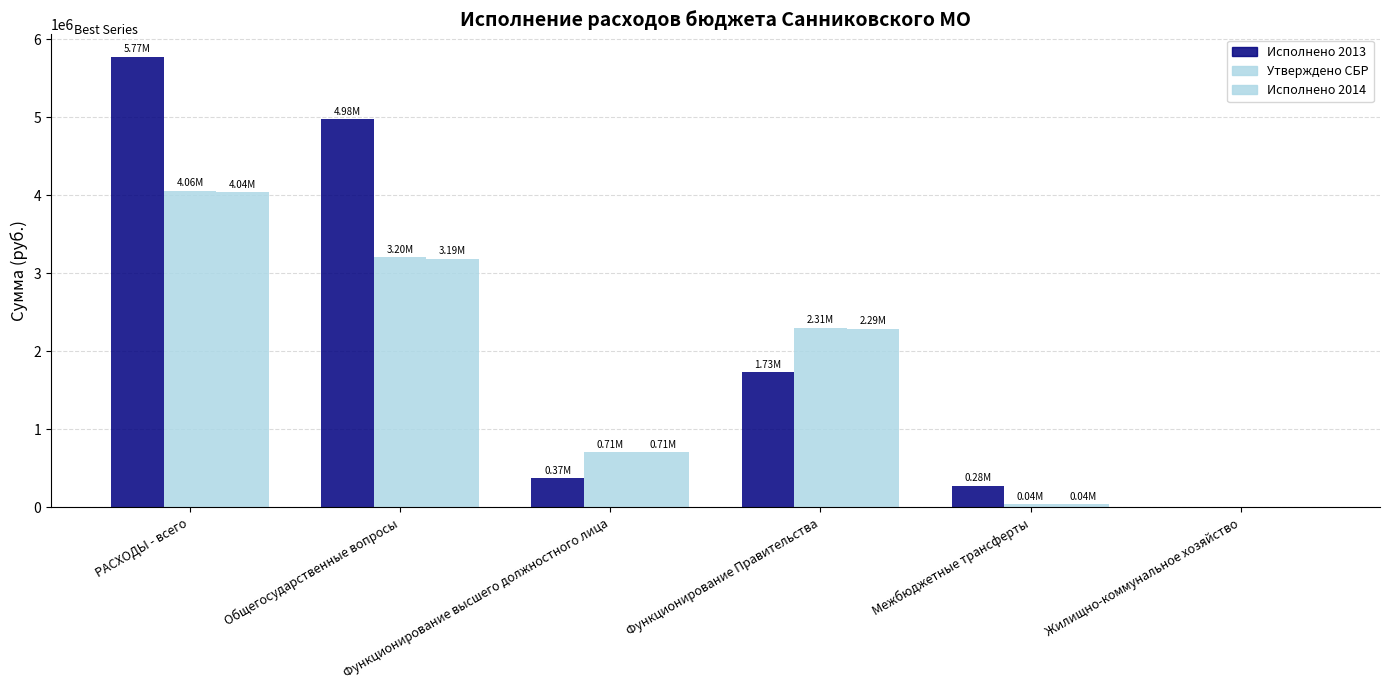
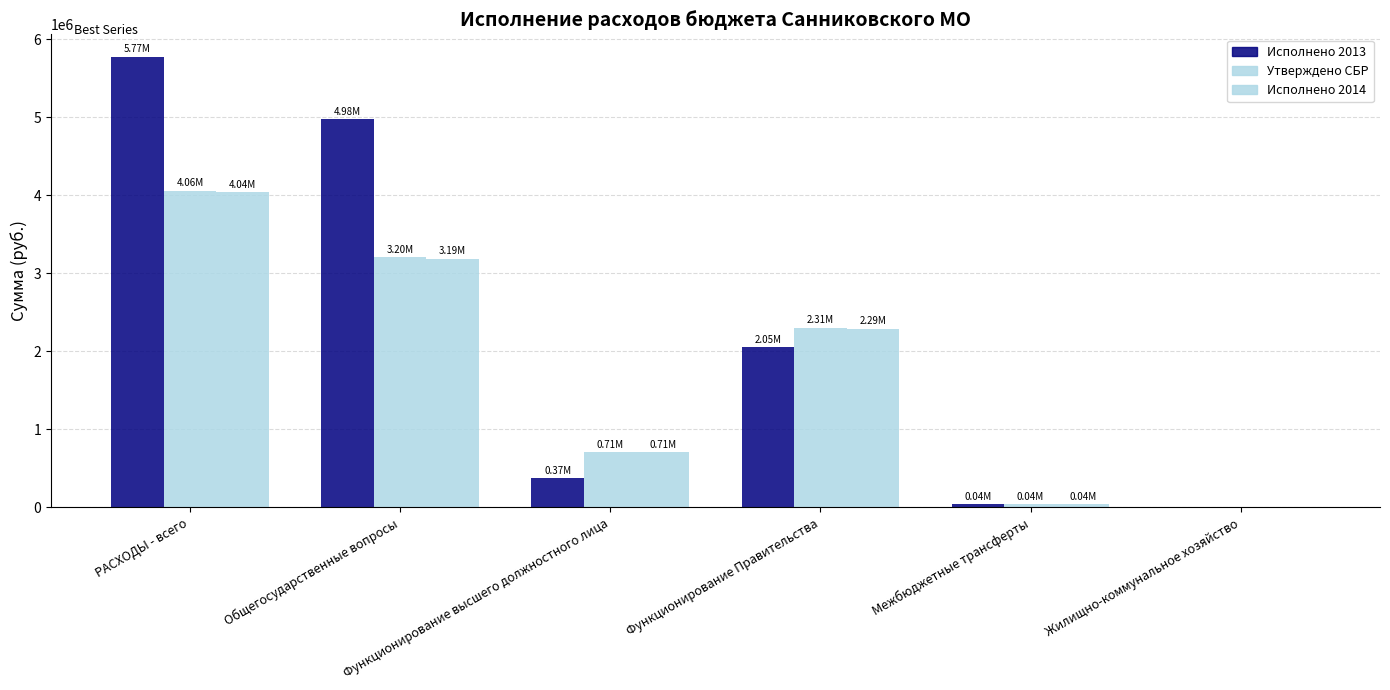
Исполнено 2013, Функционирование Правительства: 1.73M -> 2.05M
Исполнено 2013, Межбюджетные трансферты: 0.28M -> 0.04M
